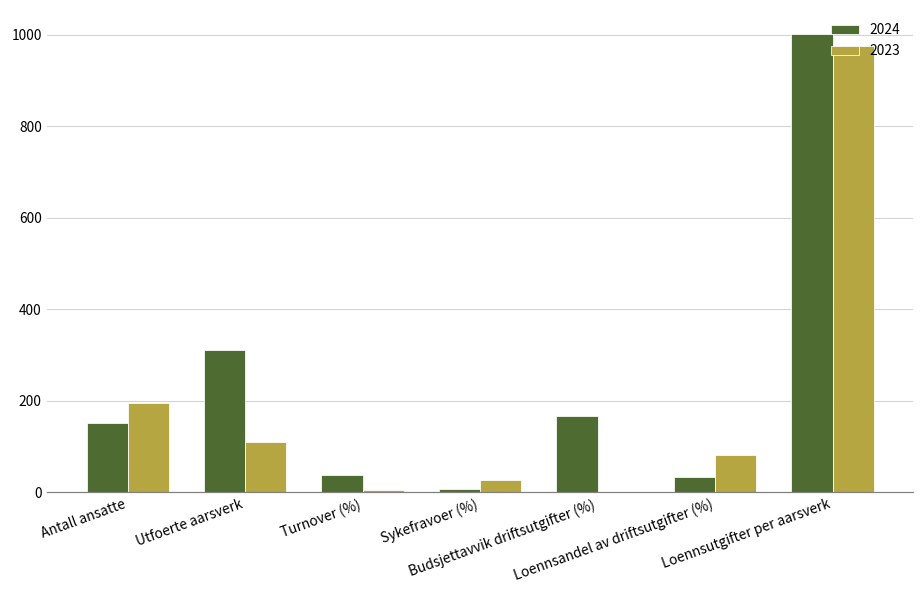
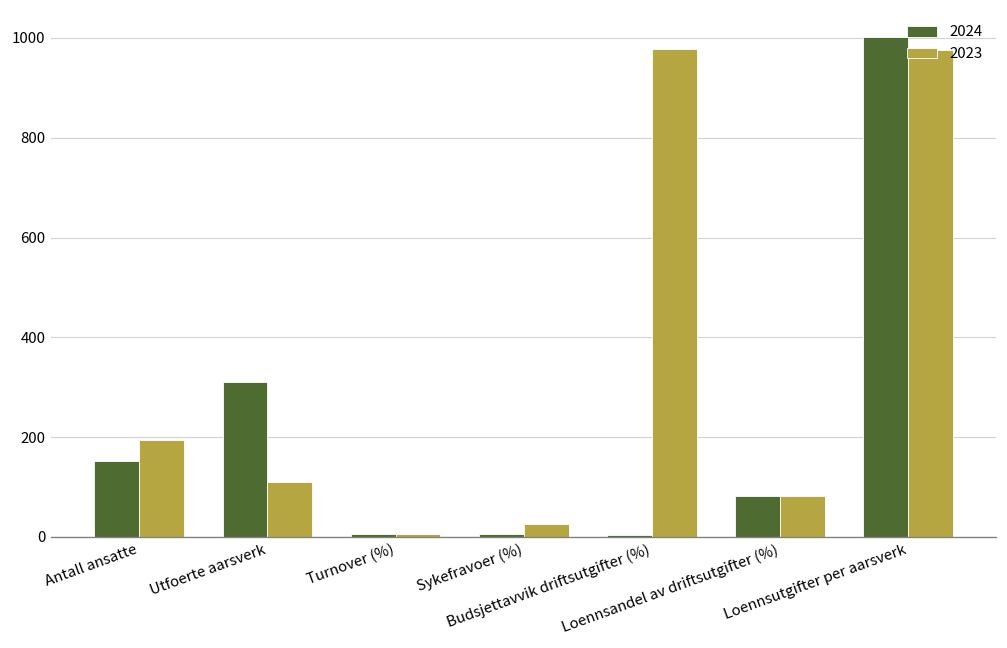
2024, Turnover (%): 40 -> 0
2024, Budsjettavvik driftsutgifter (%): 170 -> 0
2023, Budsjettavvik driftsutgifter (%): 0 -> 980
2024, Loennsandel av driftsutgifter (%): 30 -> 80
